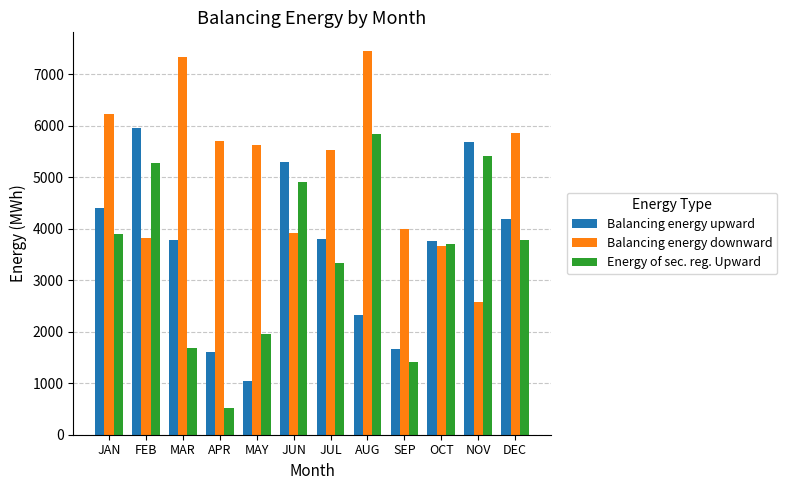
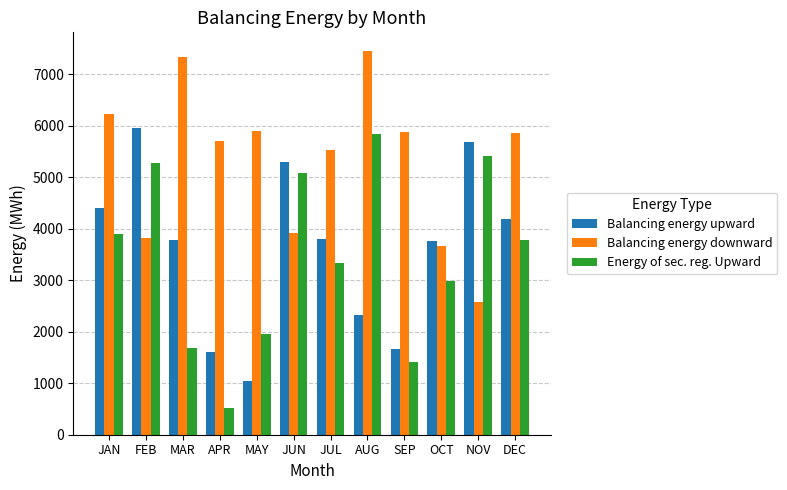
Balancing energy downward, MAY: 5600 -> 5900
Energy of sec. reg. Upward, JUN: 4900 -> 5100
Balancing energy downward, SEP: 4000 -> 5900
Energy of sec. reg. Upward, OCT: 3700 -> 3000
